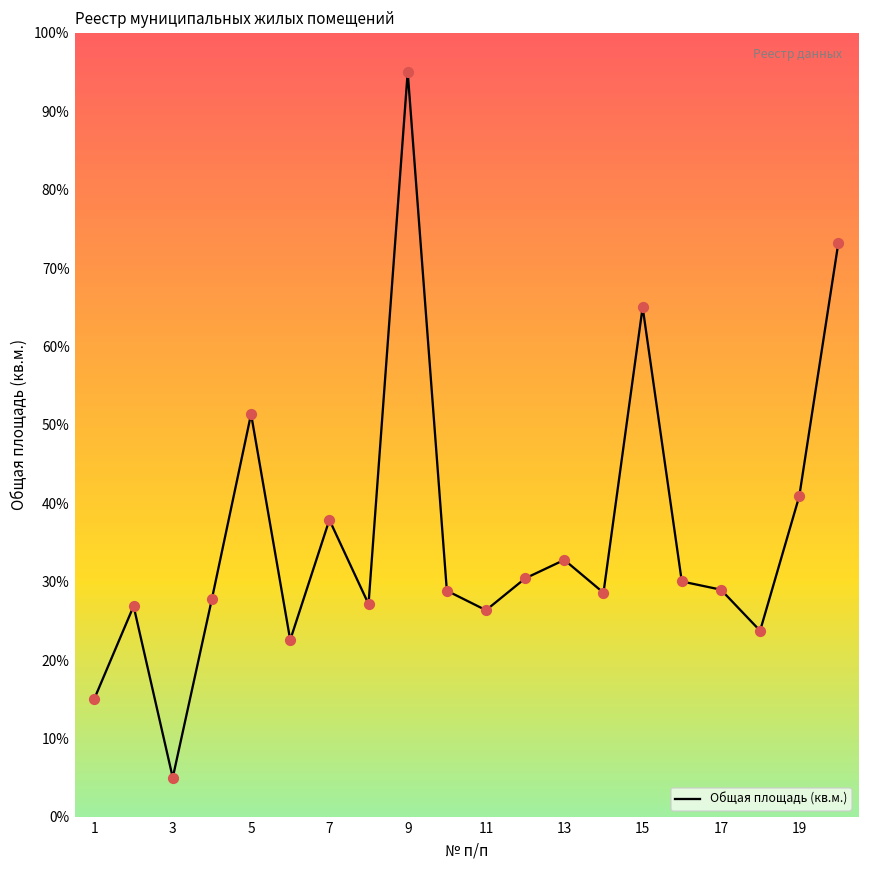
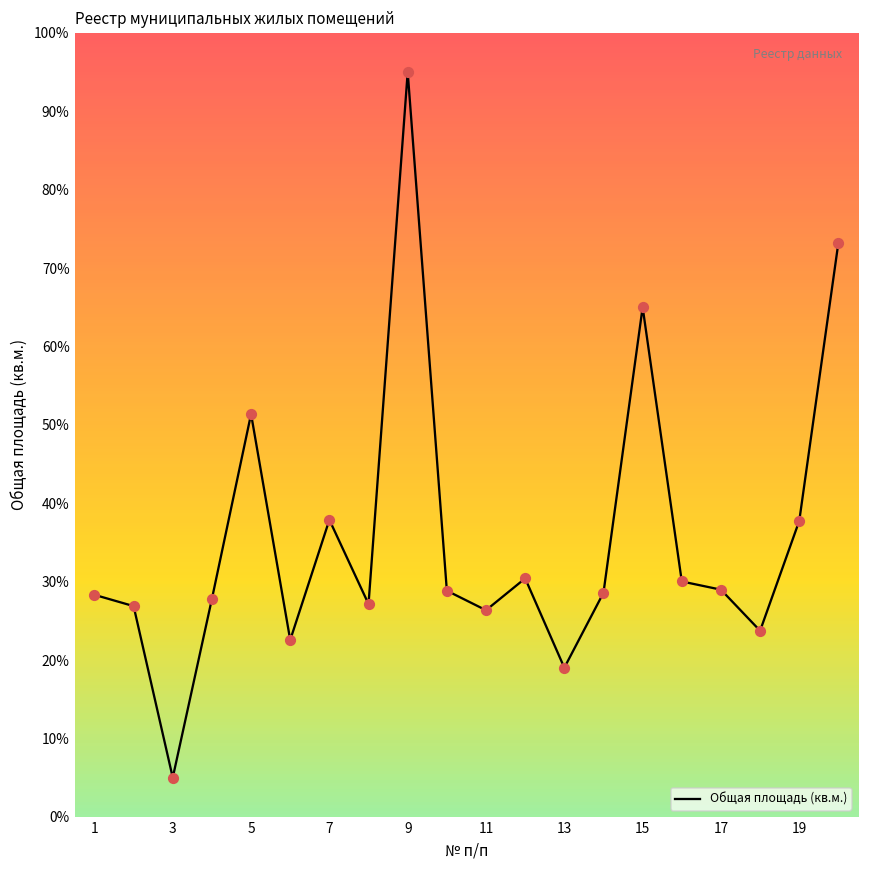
1: 15% -> 28%
13: 33% -> 19%
19: 41% -> 38%
